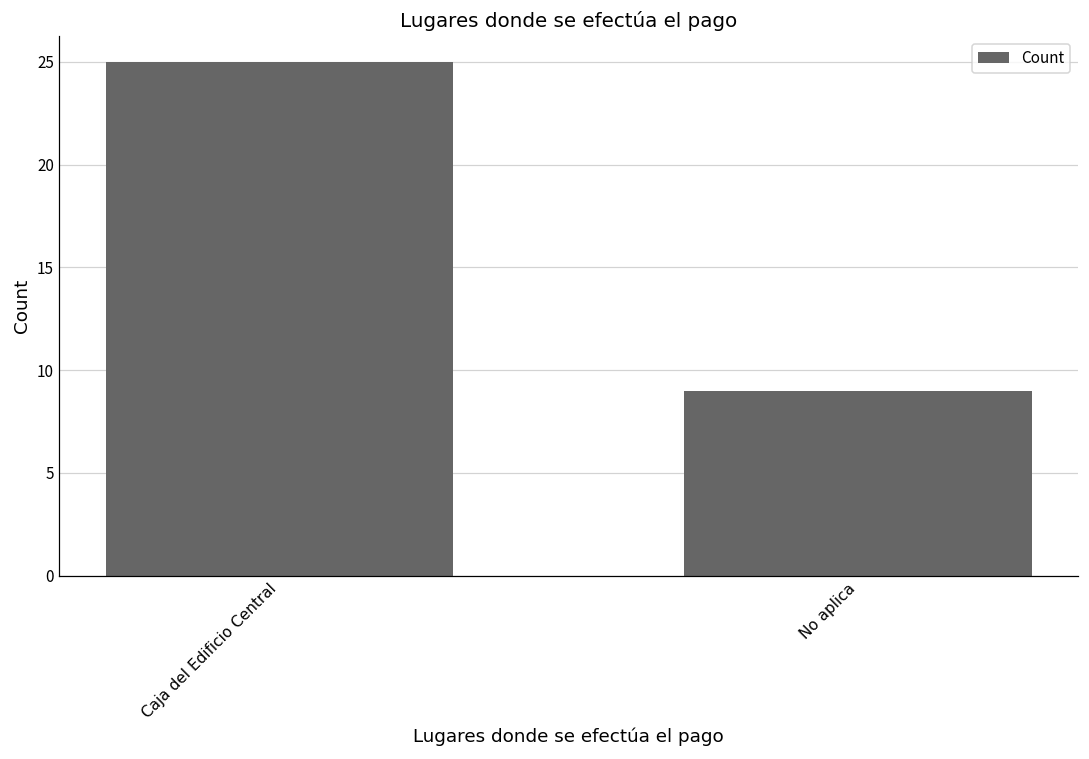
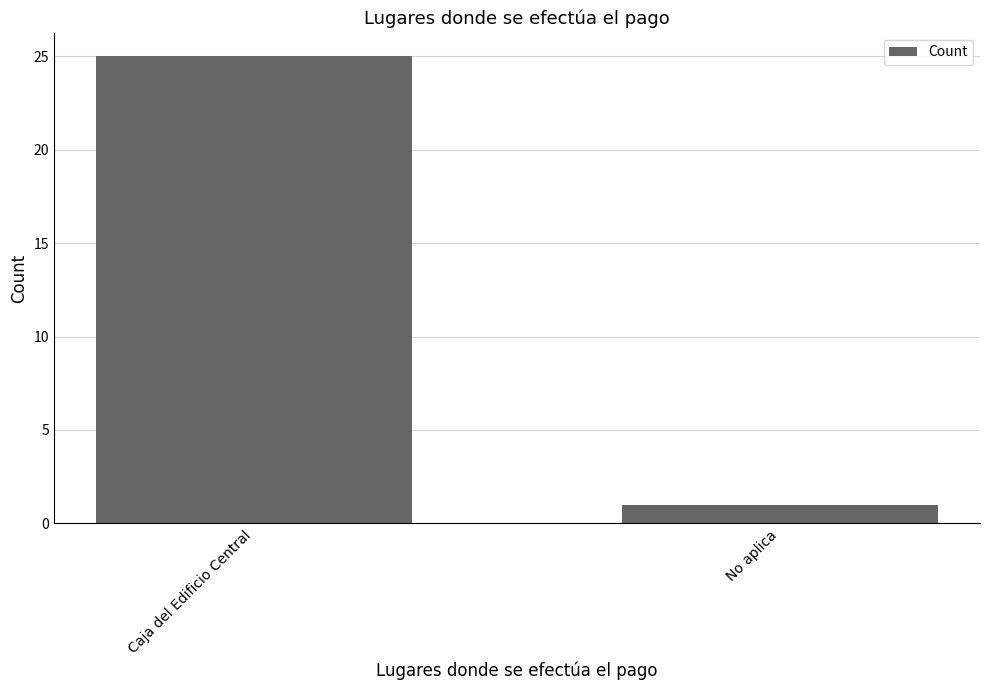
No aplica: 9 -> 1
